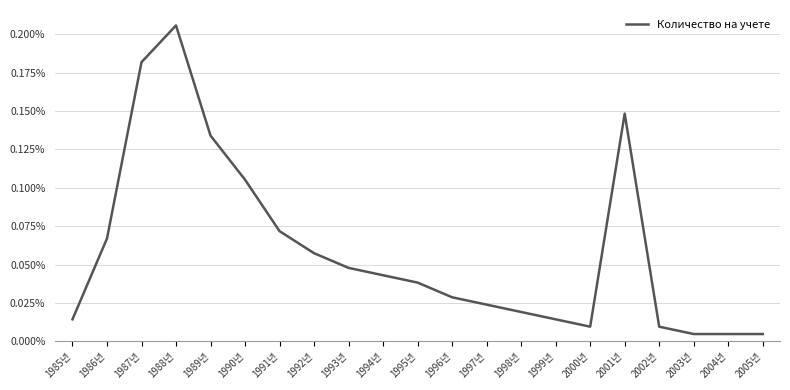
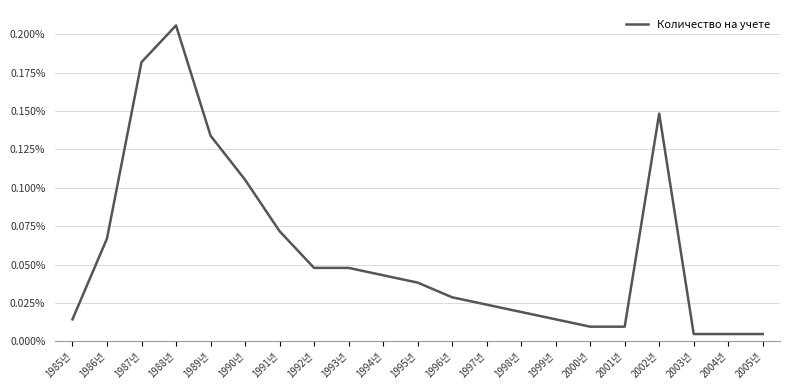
1992년: 0.057% -> 0.048%
2001년: 0.148% -> 0.010%
2002년: 0.010% -> 0.148%
